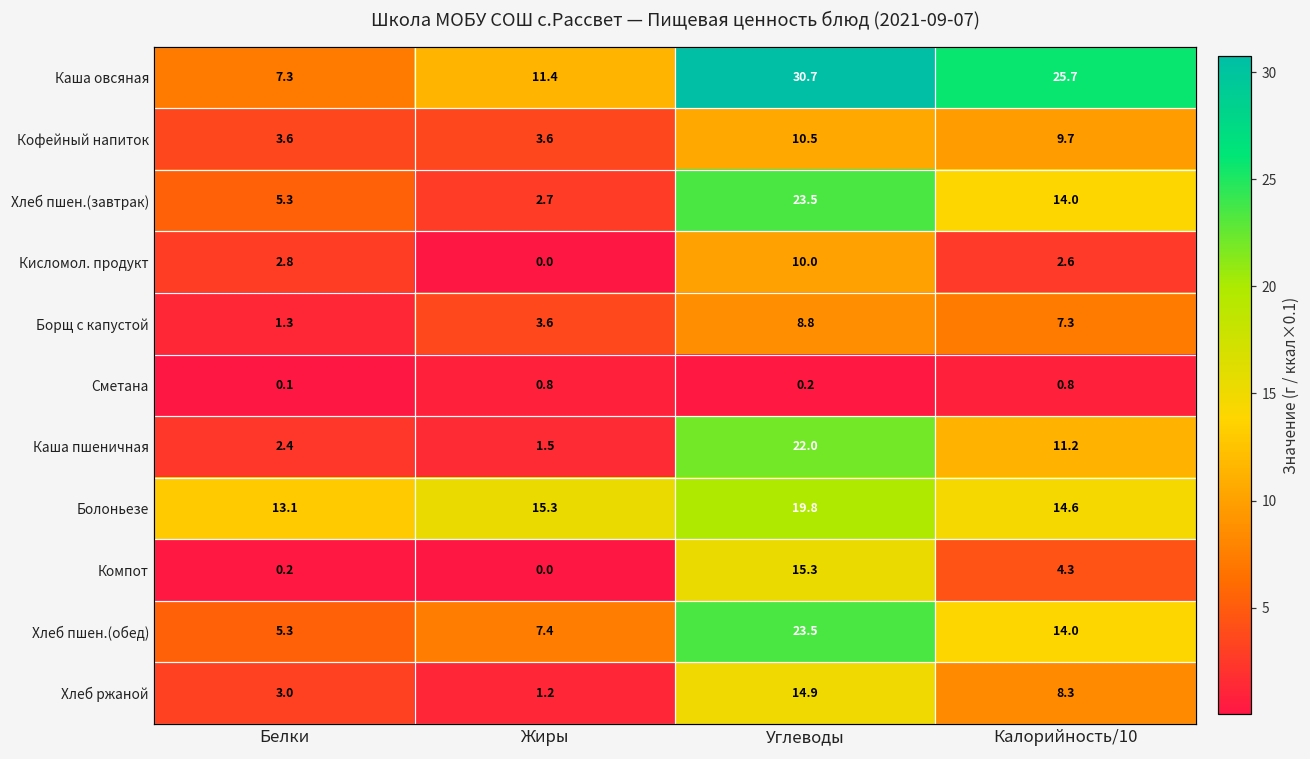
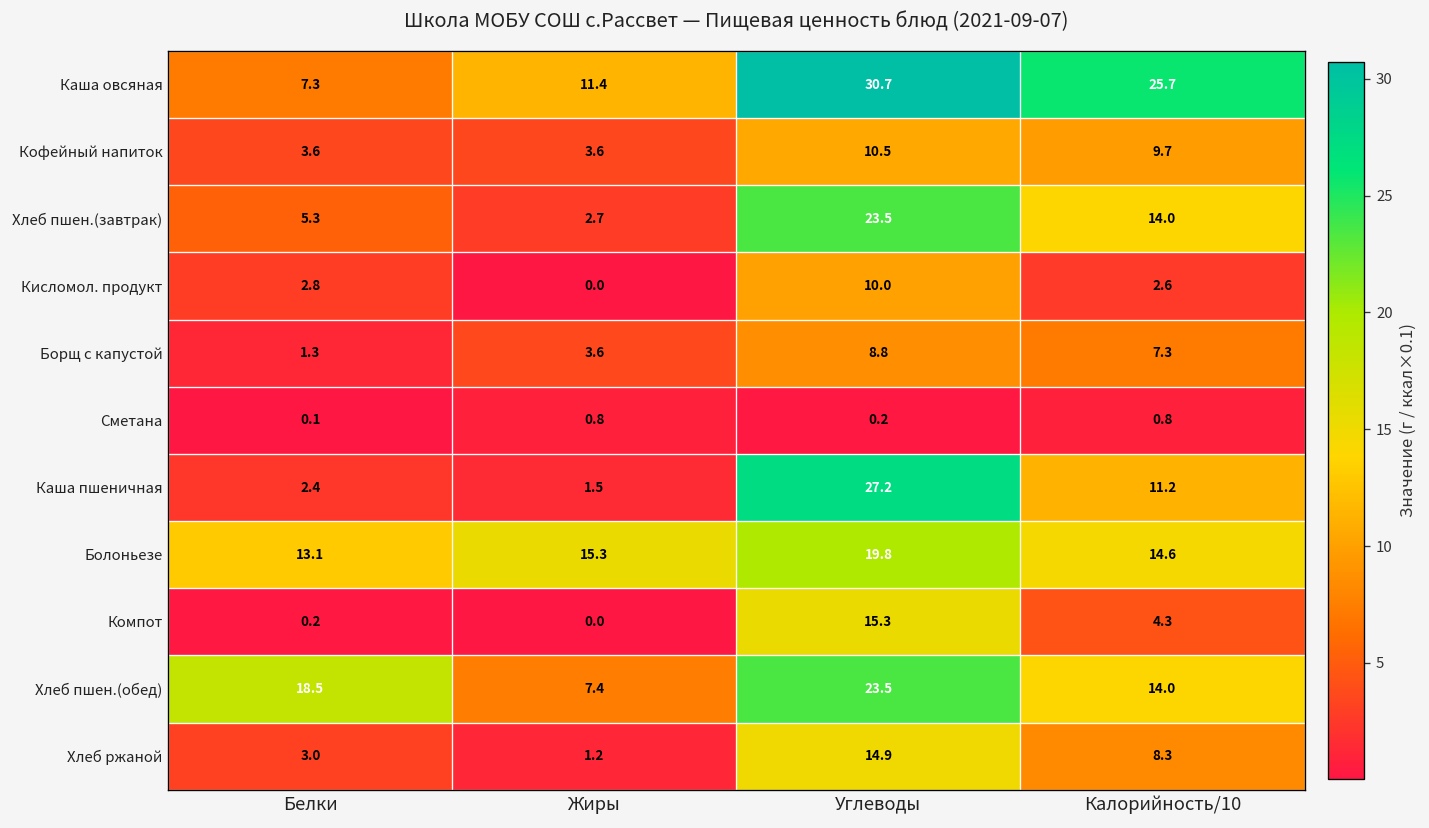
Каша пшеничная, Углеводы: 22.0 -> 27.2
Хлеб пшен.(обед), Белки: 5.3 -> 18.5
